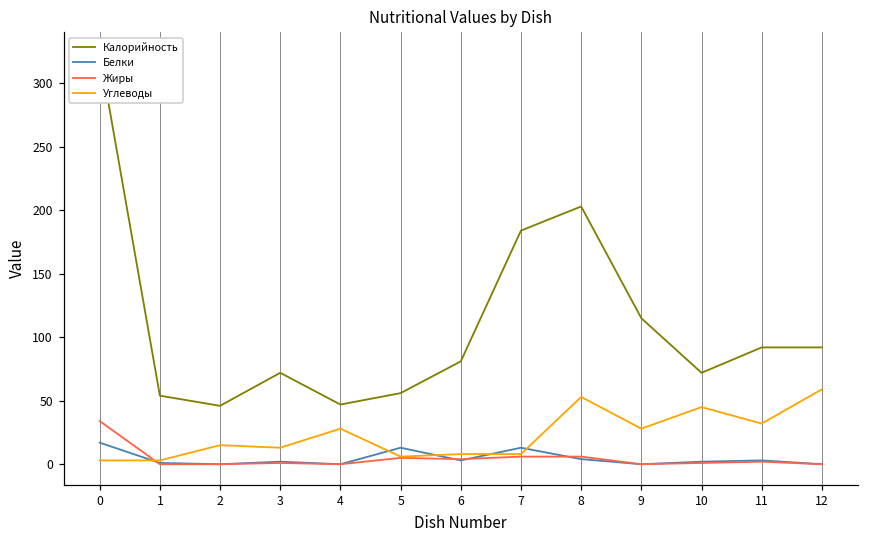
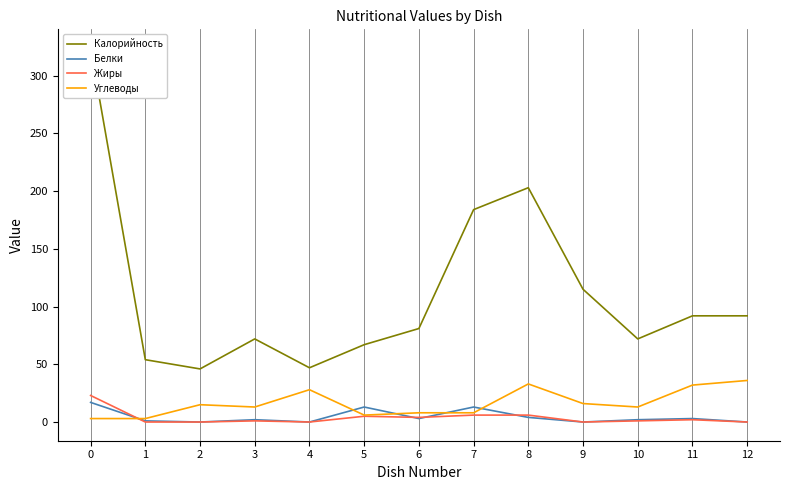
Жиры, 0: 34 -> 23
Калорийность, 5: 56 -> 67
Углеводы, 8: 53 -> 33
Углеводы, 9: 28 -> 16
Углеводы, 10: 45 -> 13
Углеводы, 12: 59 -> 36
